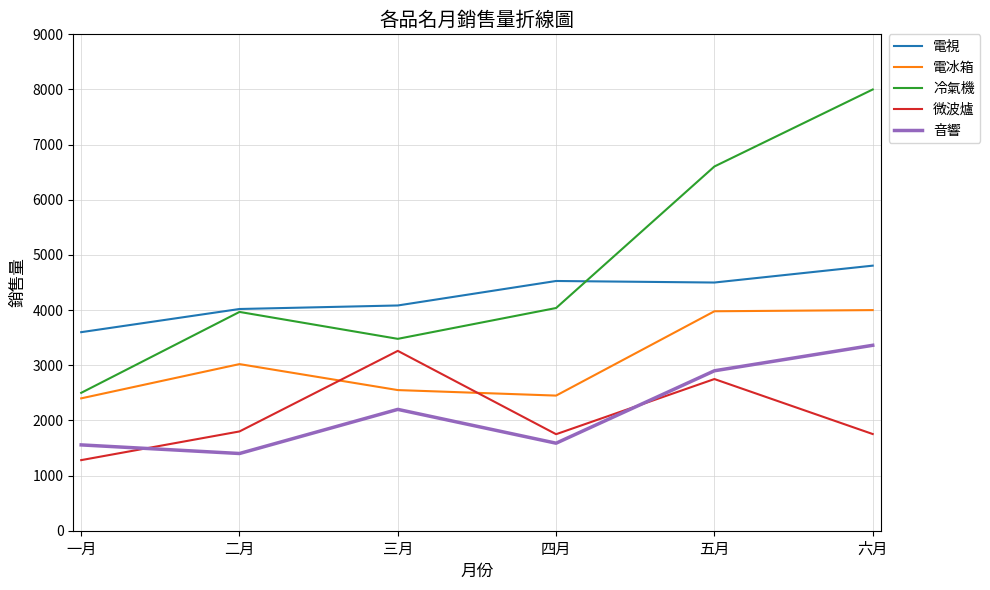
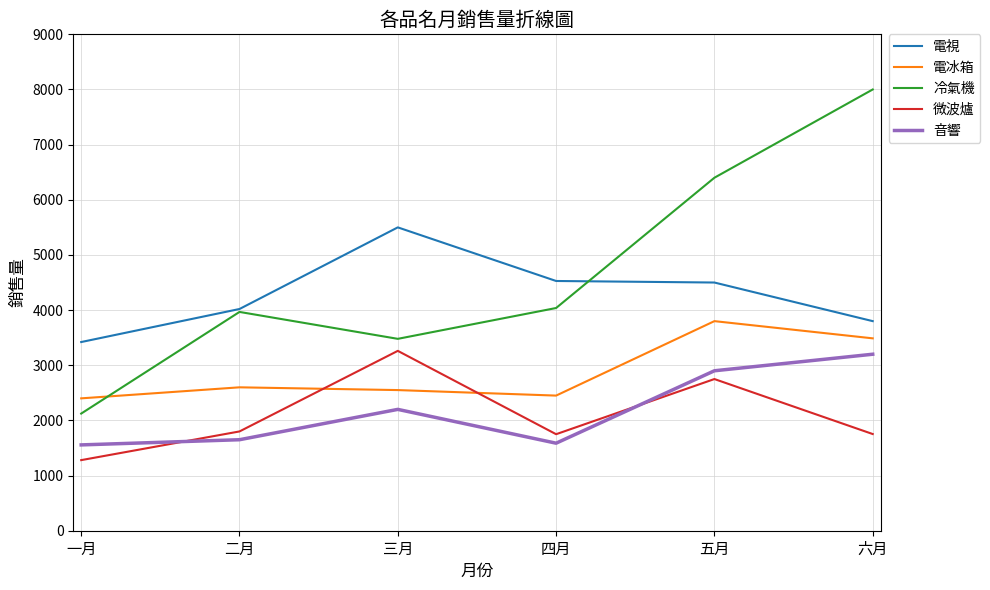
電視, 一月: 3600 -> 3400
冷氣機, 一月: 2500 -> 2100
電冰箱, 二月: 3000 -> 2600
音響, 二月: 1400 -> 1700
電視, 三月: 4100 -> 5500
電冰箱, 五月: 4000 -> 3800
冷氣機, 五月: 6600 -> 6400
電視, 六月: 4800 -> 3800
電冰箱, 六月: 4000 -> 3500
音響, 六月: 3400 -> 3200
